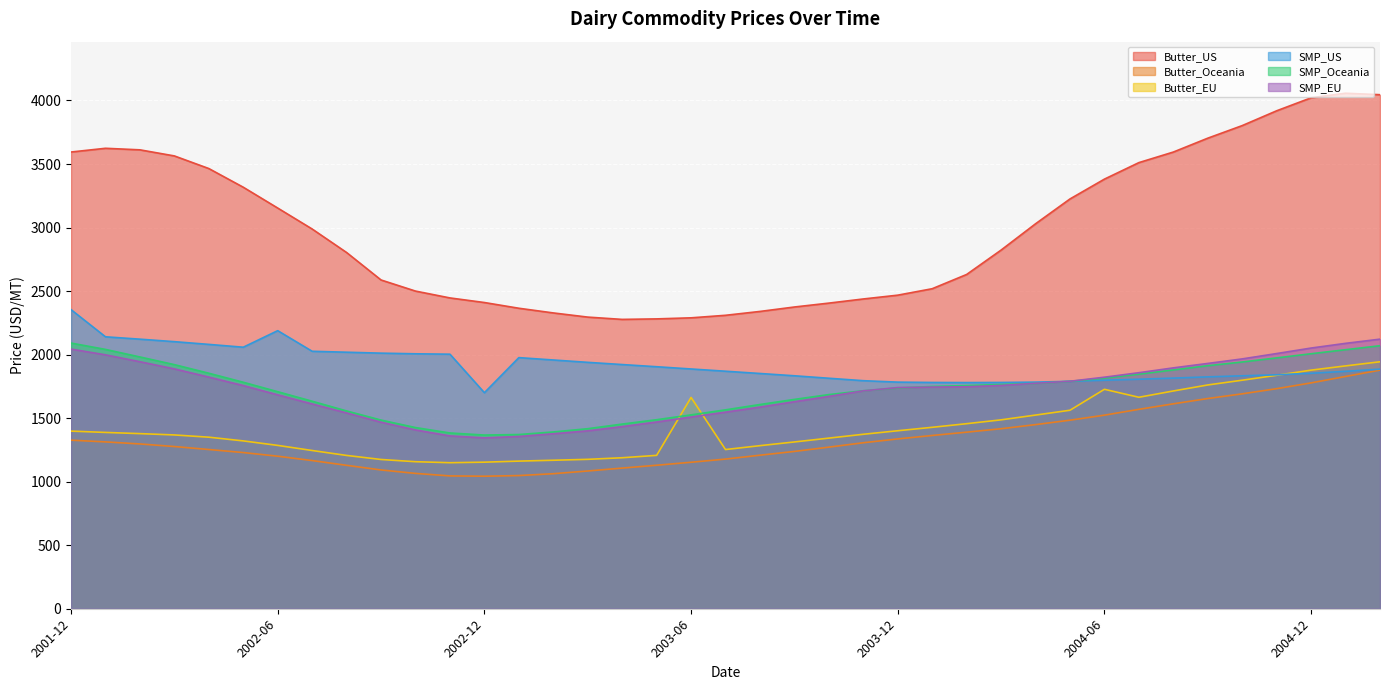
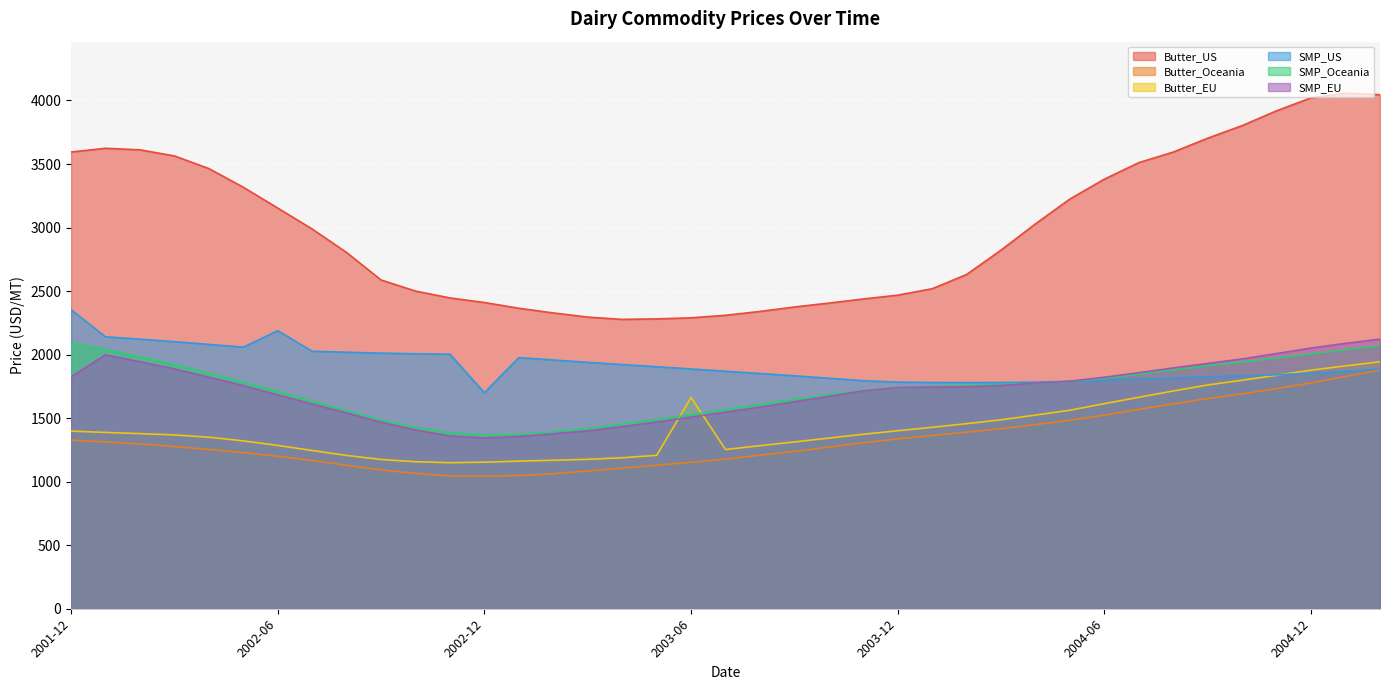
SMP_EU, 2001-12: 2040 -> 1830
Butter_EU, 2004-06: 1730 -> 1610
